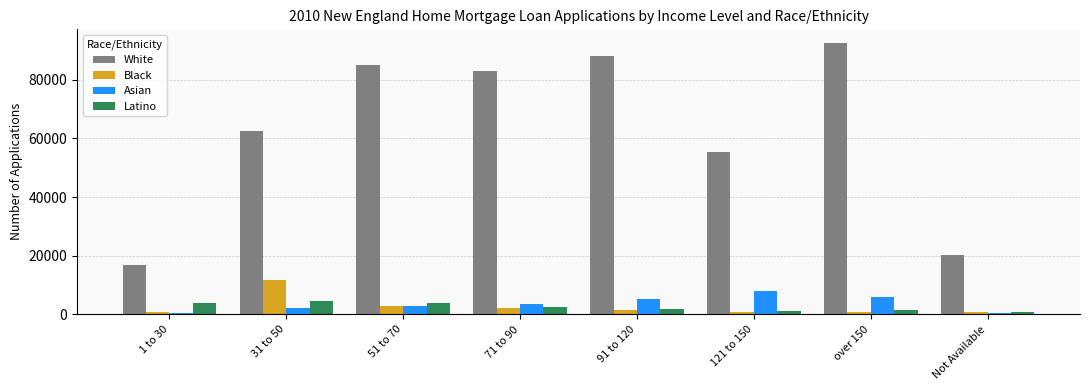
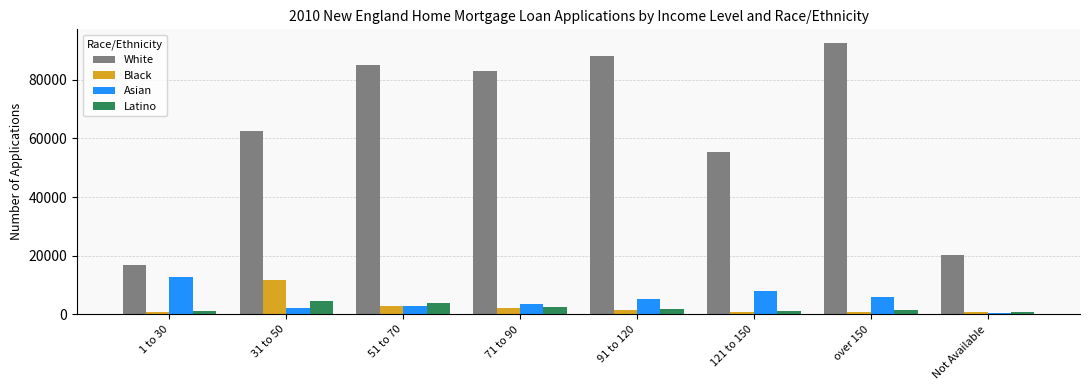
Asian, 1 to 30: 1000 -> 13000
Latino, 1 to 30: 4000 -> 1000
